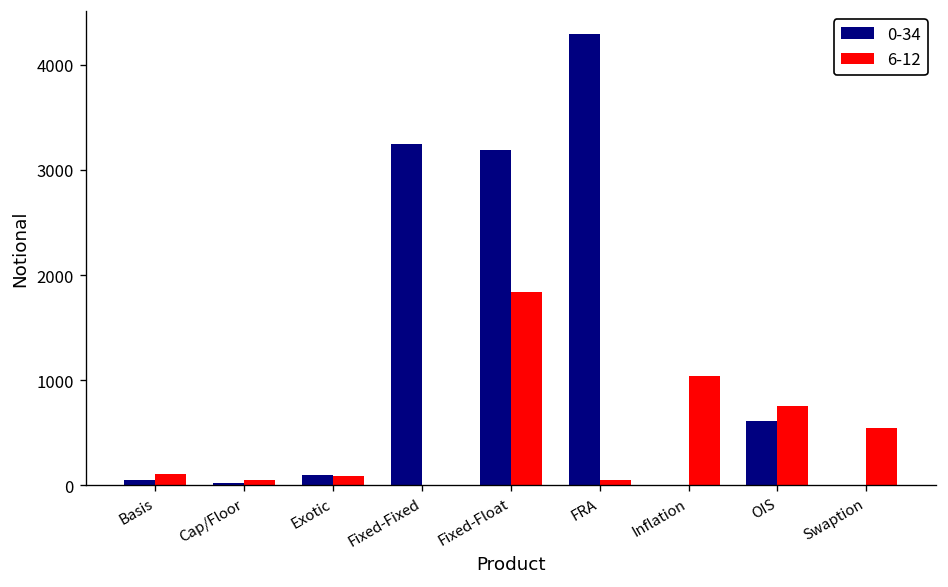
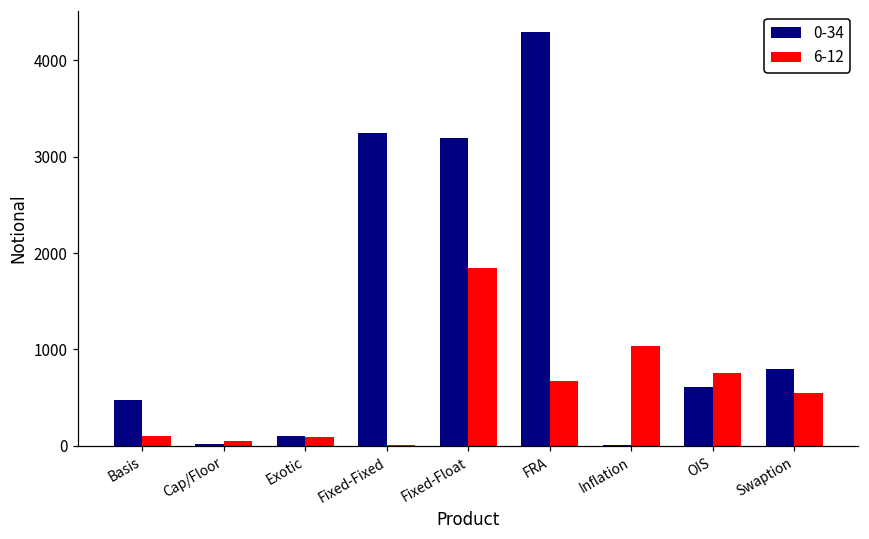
0-34, Basis: 100 -> 500
6-12, FRA: 0 -> 700
0-34, Swaption: 0 -> 800
